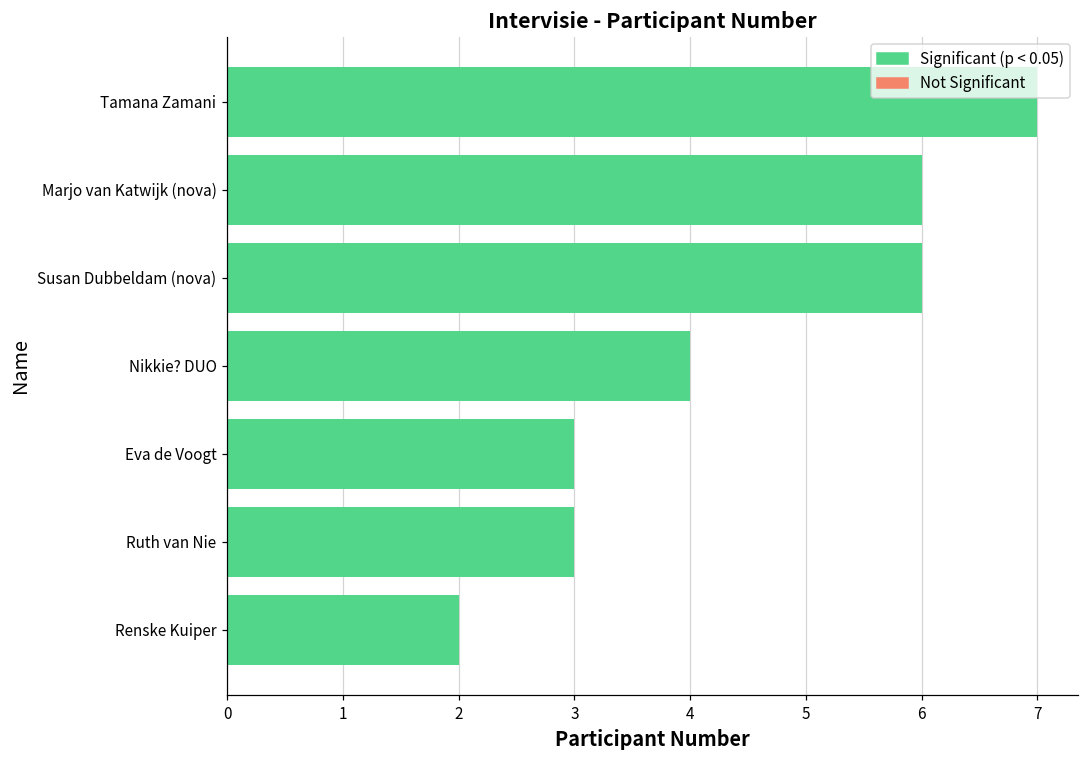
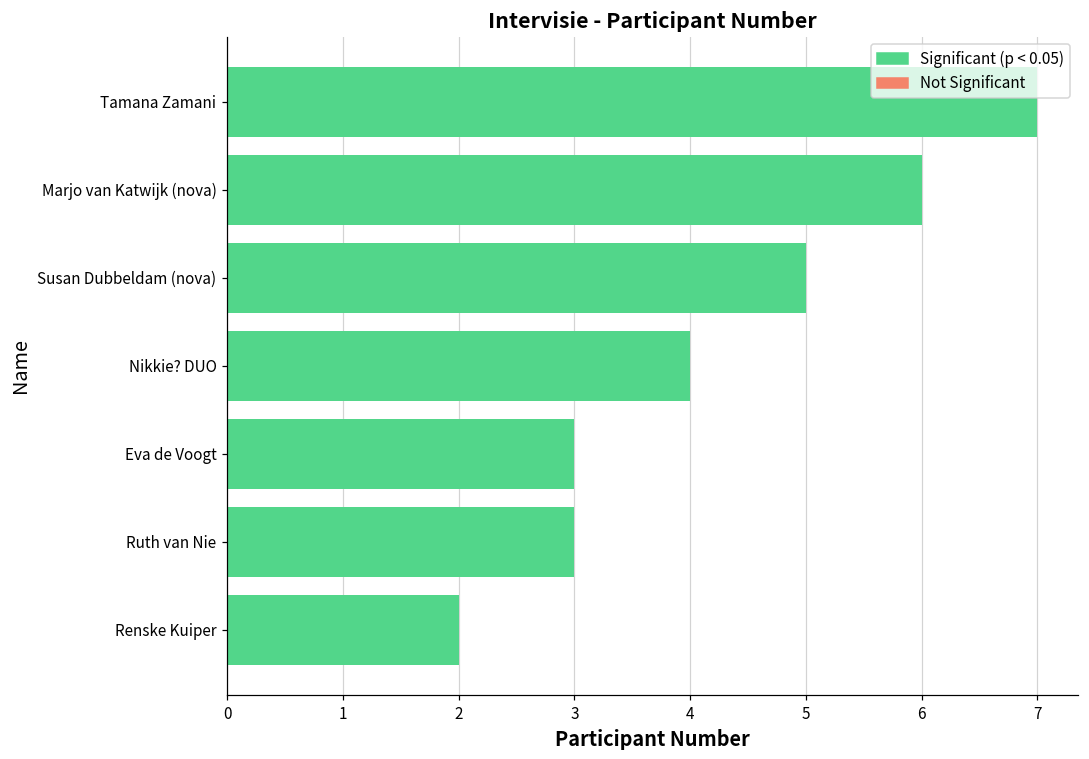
Susan Dubbeldam (nova): 6 -> 5
